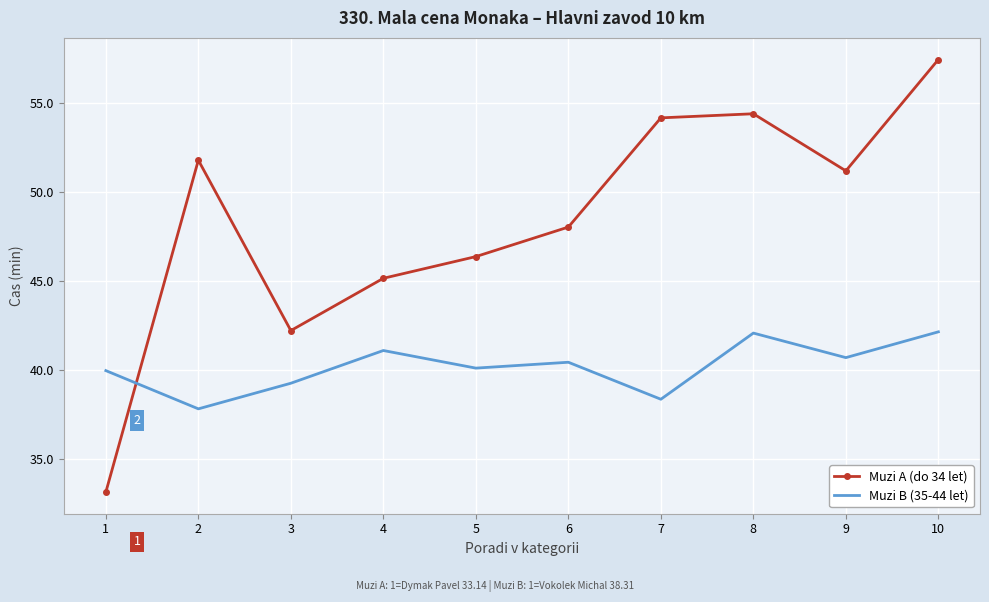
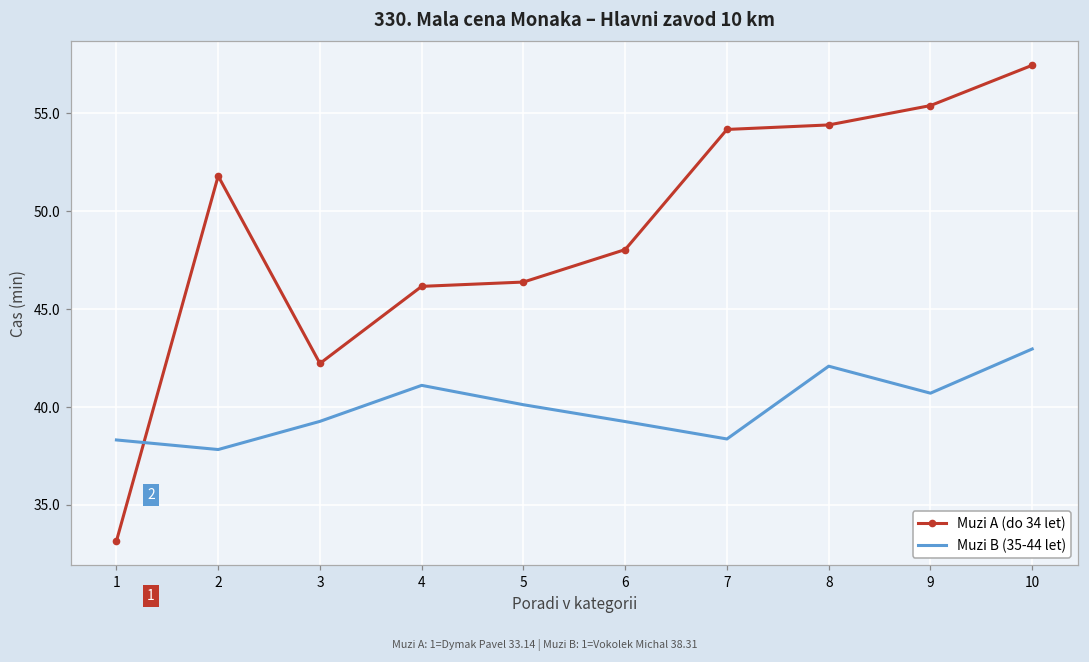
Muzi B (35-44 let), 1: 40.0 -> 38.3
Muzi A (do 34 let), 4: 45.2 -> 46.2
Muzi B (35-44 let), 6: 40.4 -> 39.3
Muzi A (do 34 let), 9: 51.2 -> 55.4
Muzi B (35-44 let), 10: 42.2 -> 43.0
